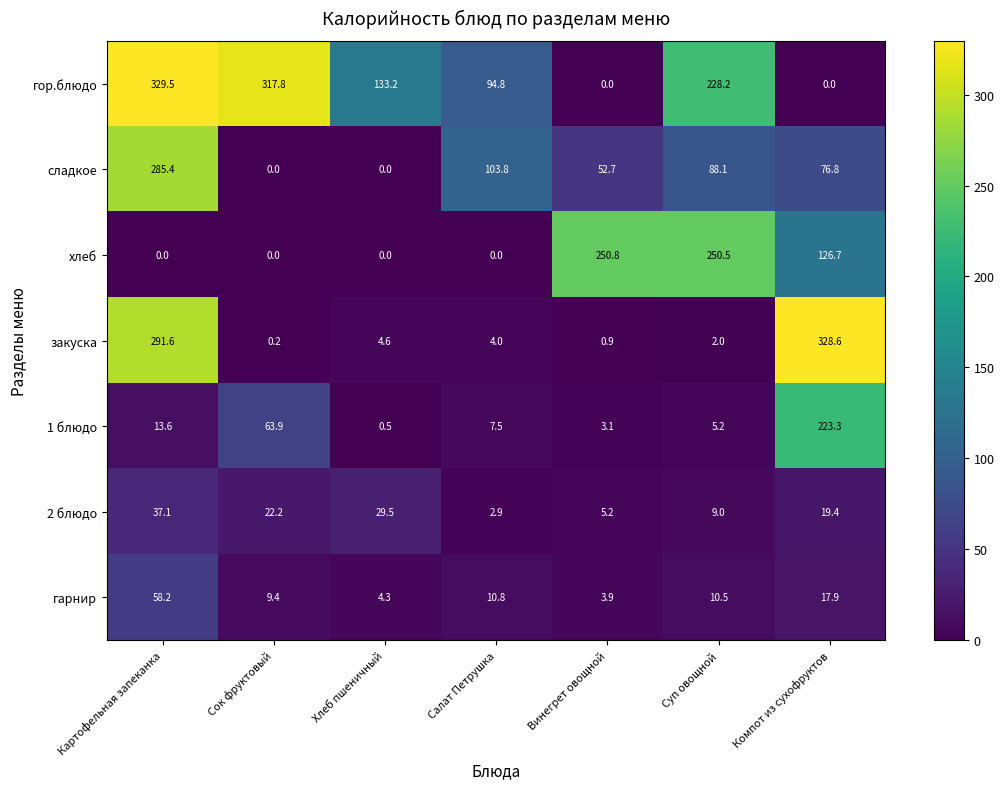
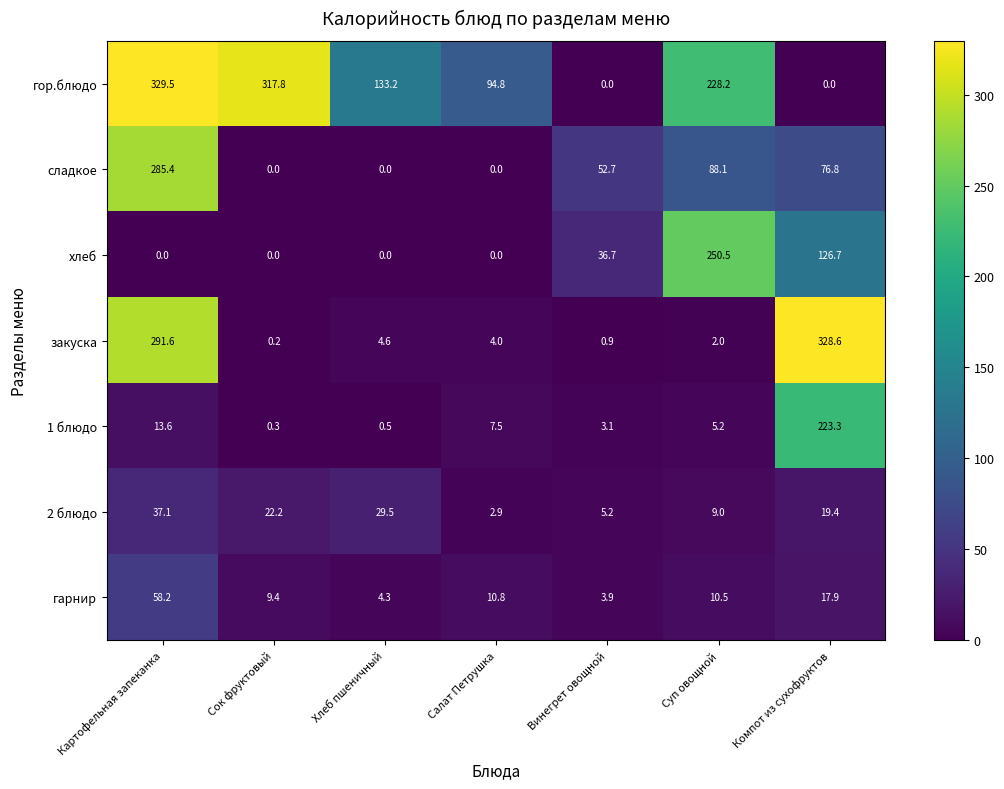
сладкое, Салат Петрушка: 103.8 -> 0.0
хлеб, Винегрет овощной: 250.8 -> 36.7
1 блюдо, Сок фруктовый: 63.9 -> 0.3
